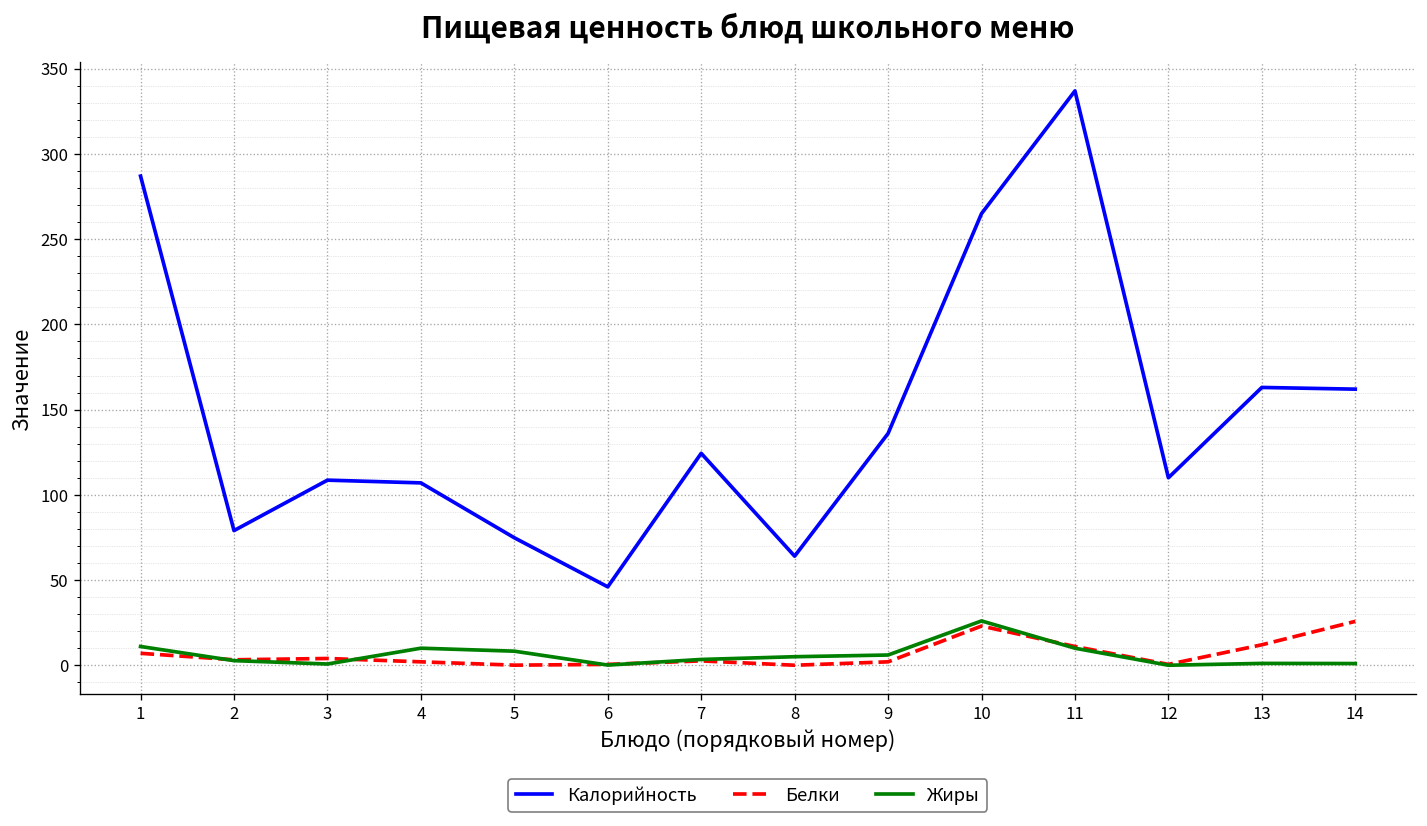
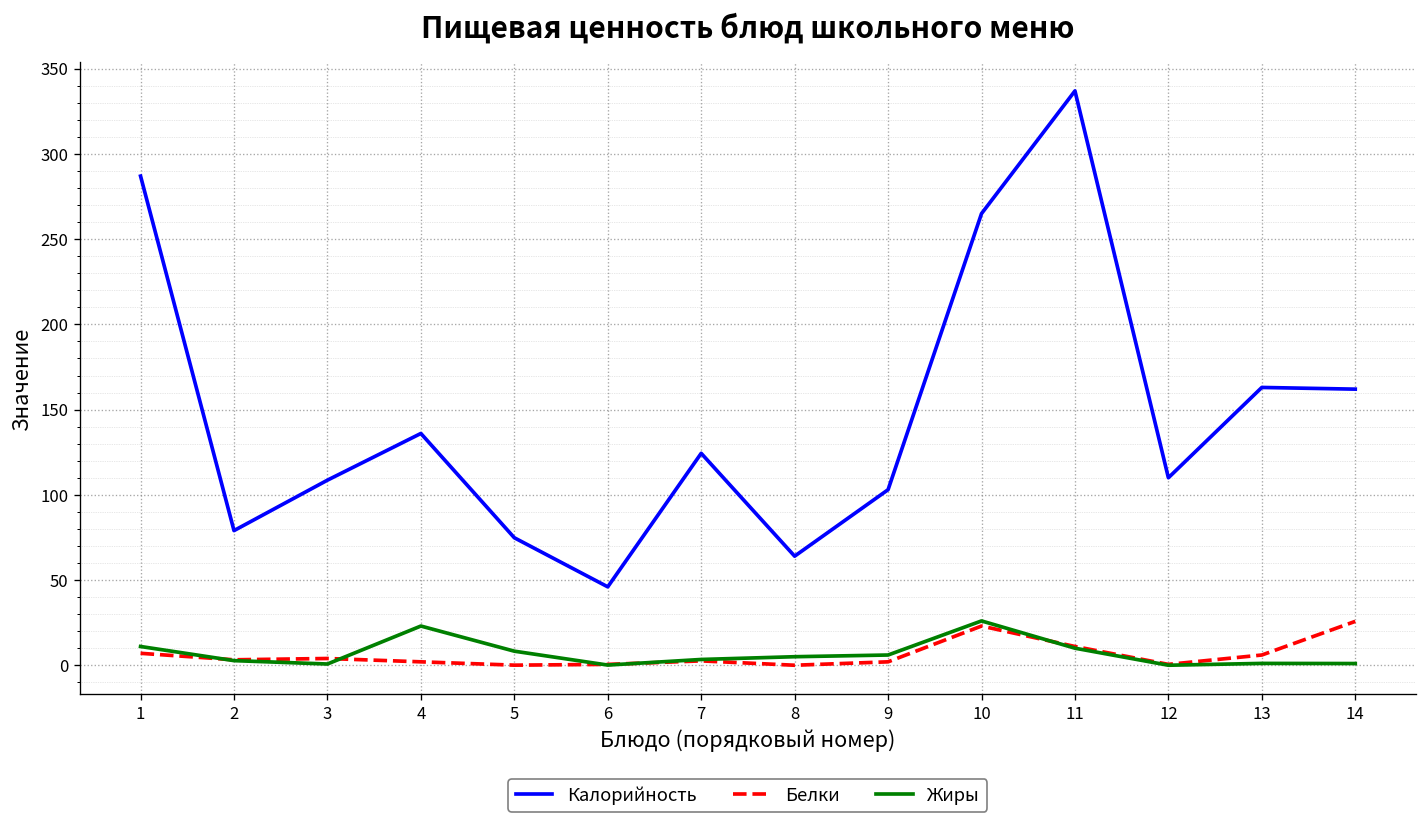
Калорийность, 4: 107 -> 136
Жиры, 4: 10 -> 23
Калорийность, 9: 136 -> 103
Белки, 13: 12 -> 6
